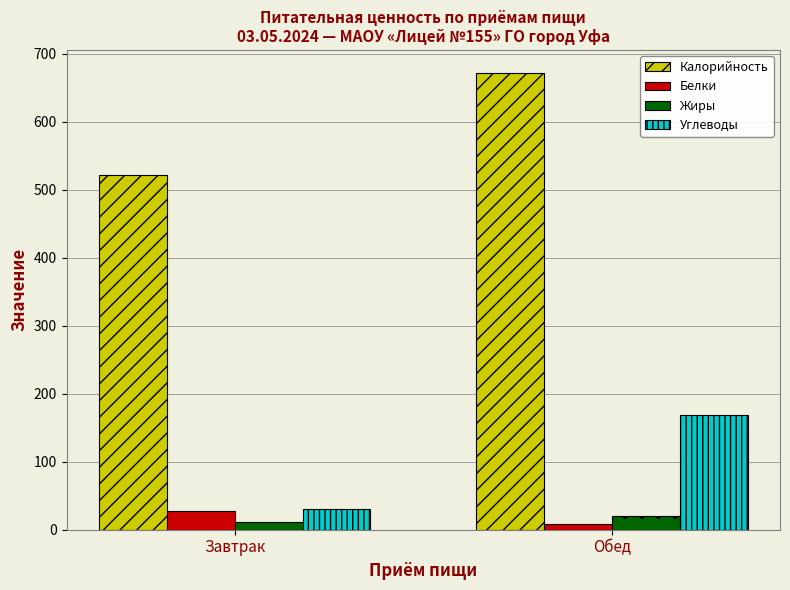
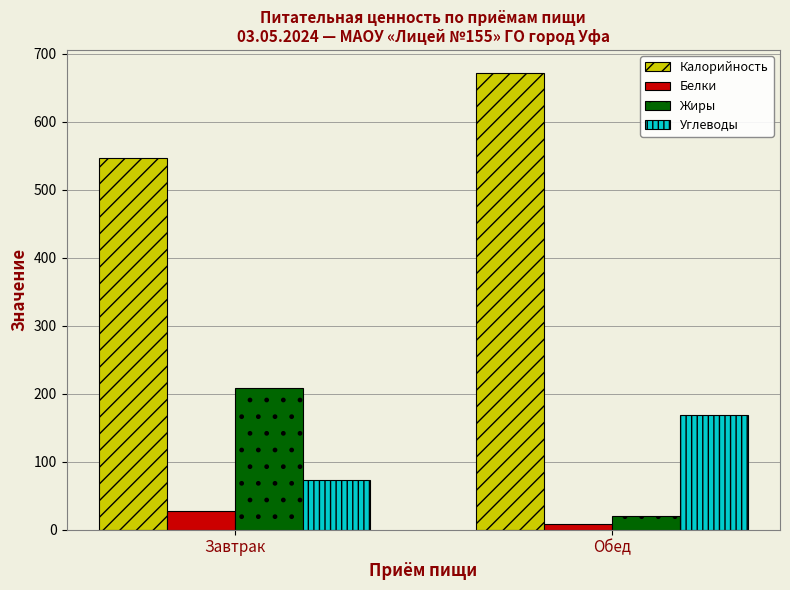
Калорийность, Завтрак: 520 -> 550
Жиры, Завтрак: 10 -> 210
Углеводы, Завтрак: 30 -> 70
